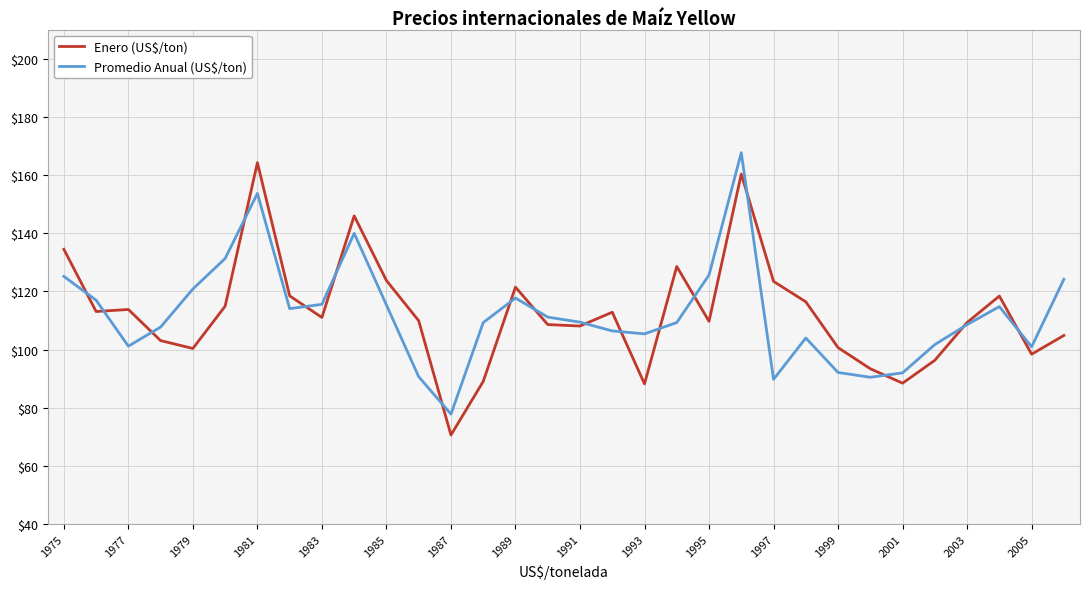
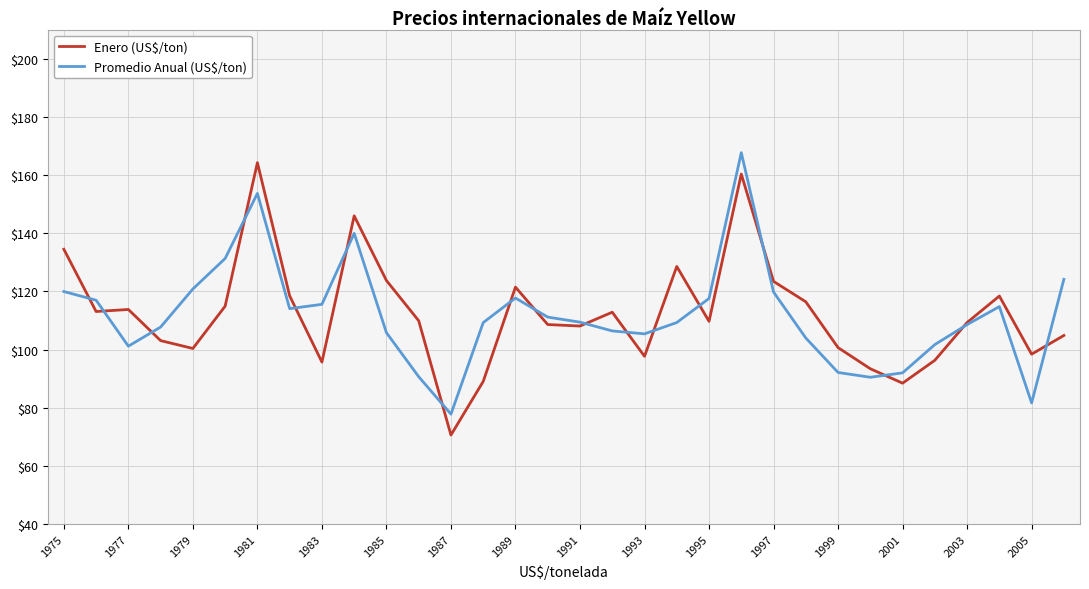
Promedio Anual (US$/ton), 1975: $125 -> $120
Enero (US$/ton), 1983: $111 -> $96
Promedio Anual (US$/ton), 1985: $115 -> $106
Enero (US$/ton), 1993: $88 -> $98
Promedio Anual (US$/ton), 1995: $126 -> $118
Promedio Anual (US$/ton), 1997: $90 -> $120
Promedio Anual (US$/ton), 2005: $101 -> $82
